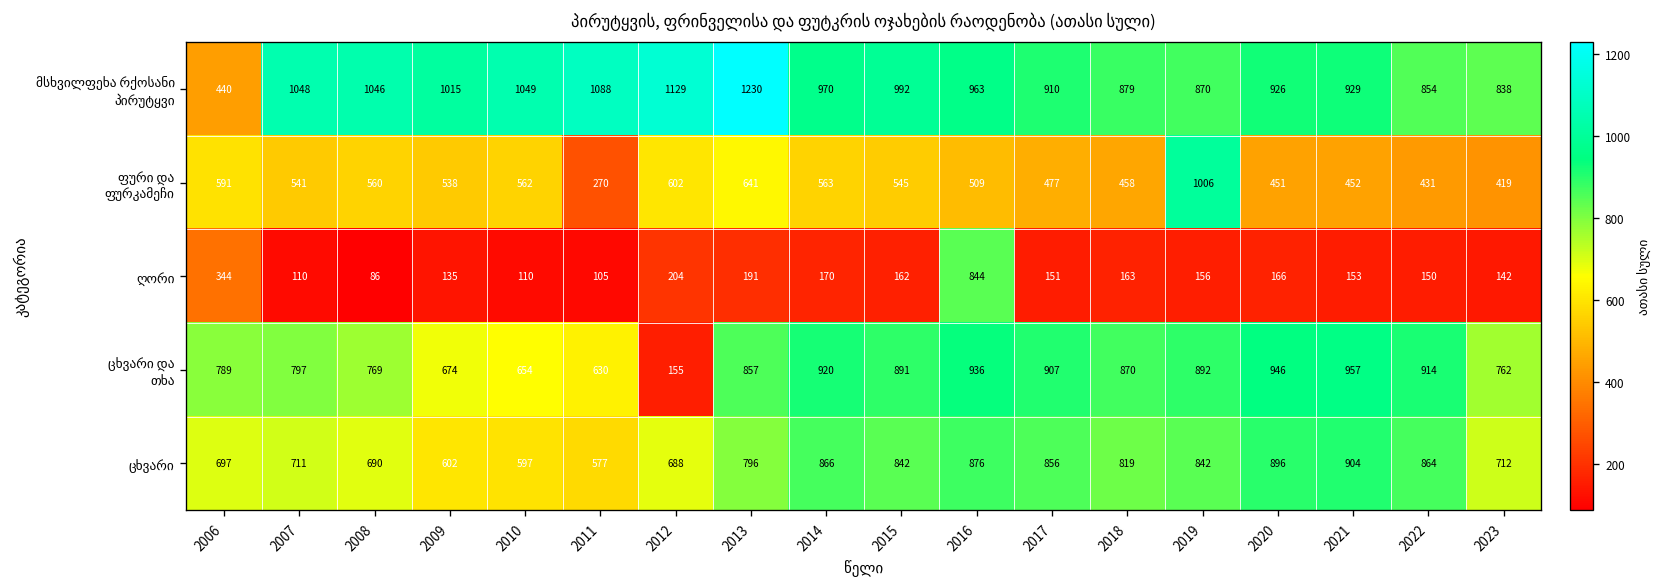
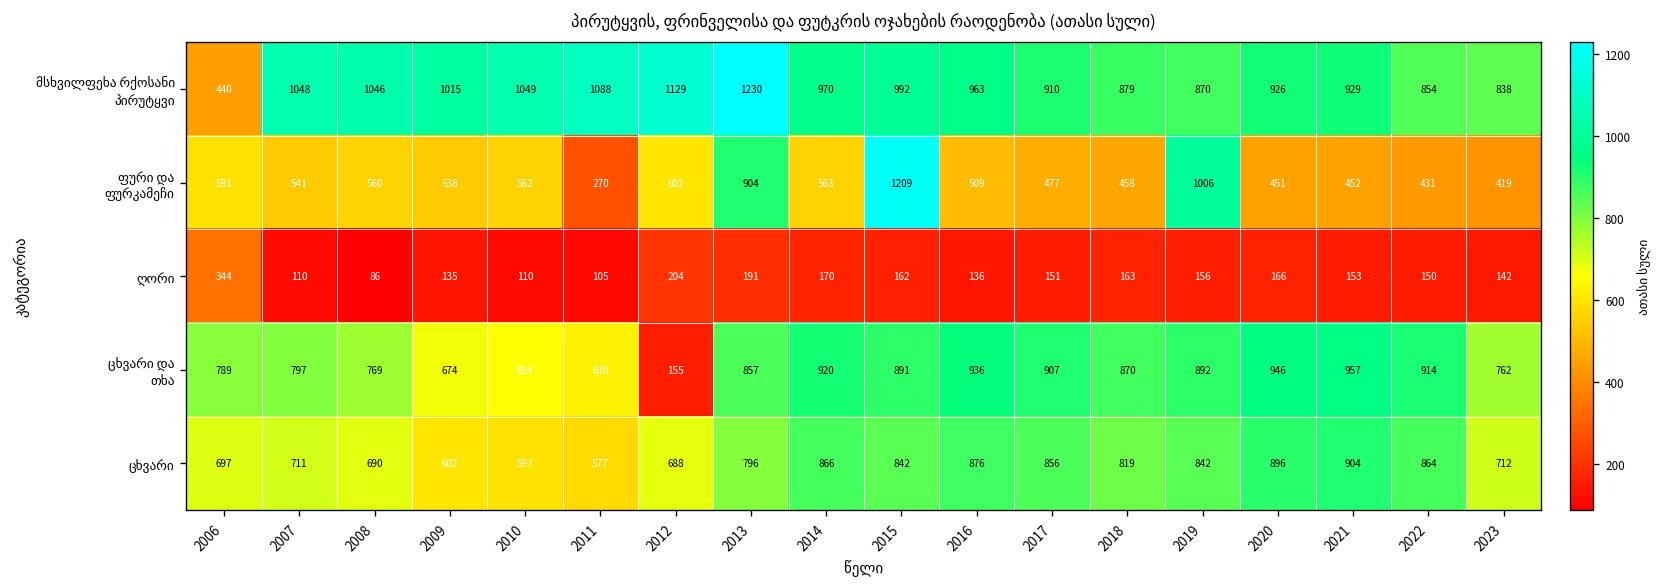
ფური და ფურკამეჩი, 2013: 641 -> 904
ფური და ფურკამეჩი, 2015: 545 -> 1209
ღორი, 2016: 844 -> 136
